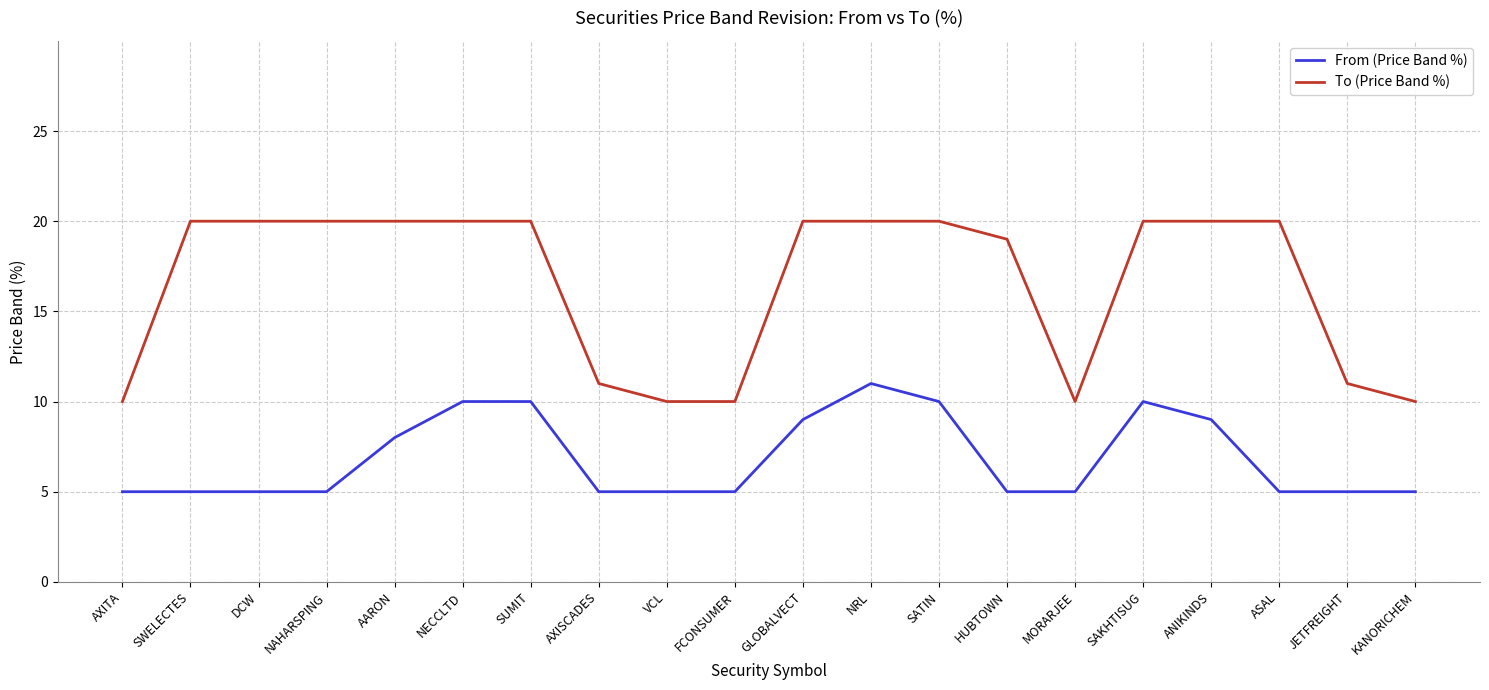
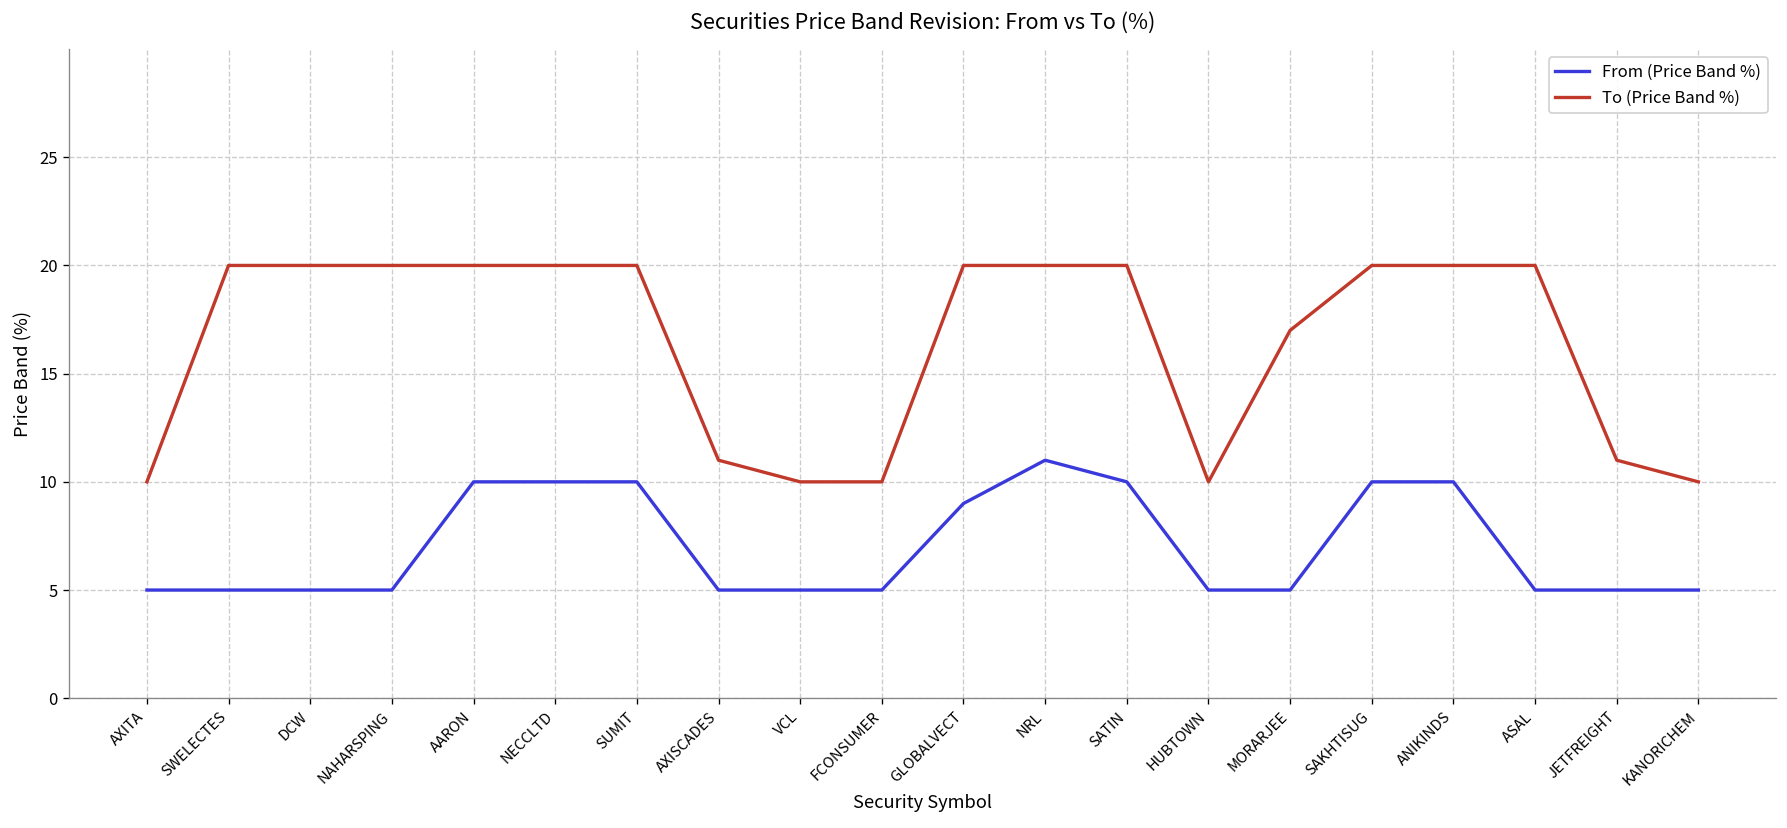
From (Price Band %), AARON: 8 -> 10
To (Price Band %), HUBTOWN: 19 -> 10
To (Price Band %), MORARJEE: 10 -> 17
From (Price Band %), ANIKINDS: 9 -> 10
